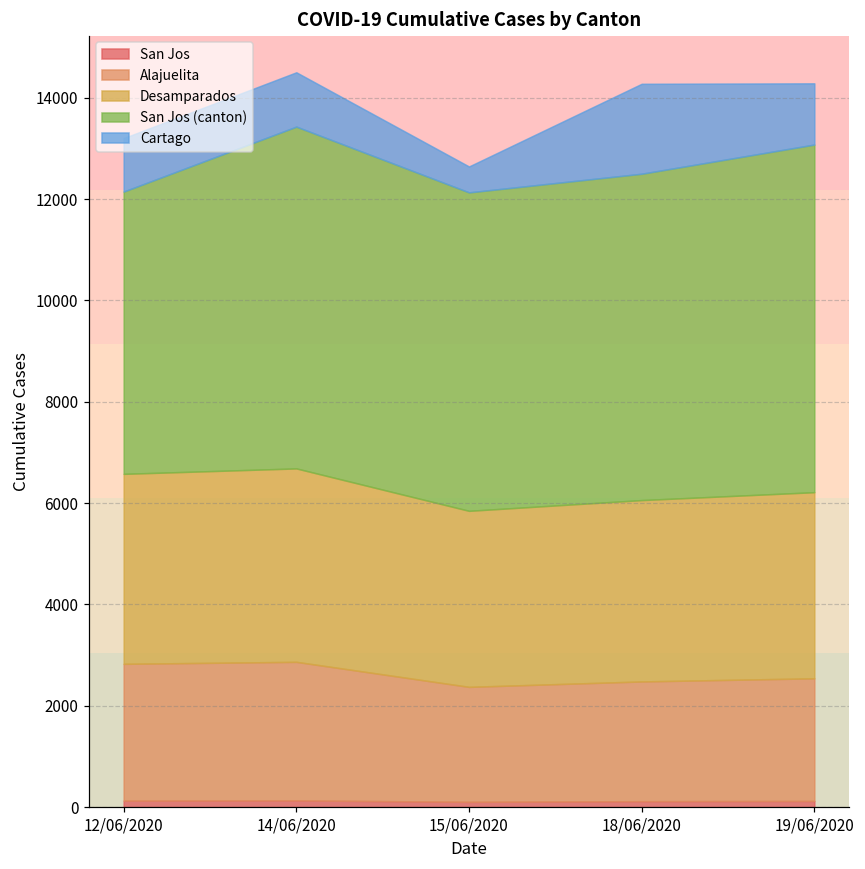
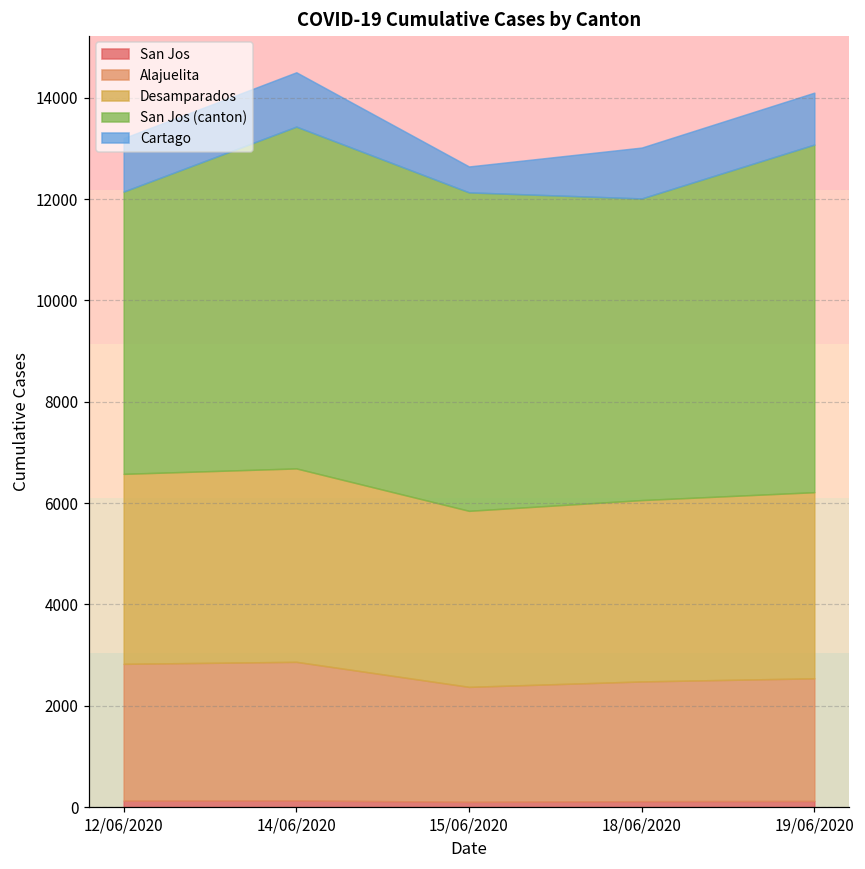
San Jos (canton), 18/06/2020: 6400 -> 6000
Cartago, 18/06/2020: 1800 -> 1000
Cartago, 19/06/2020: 1200 -> 1000
